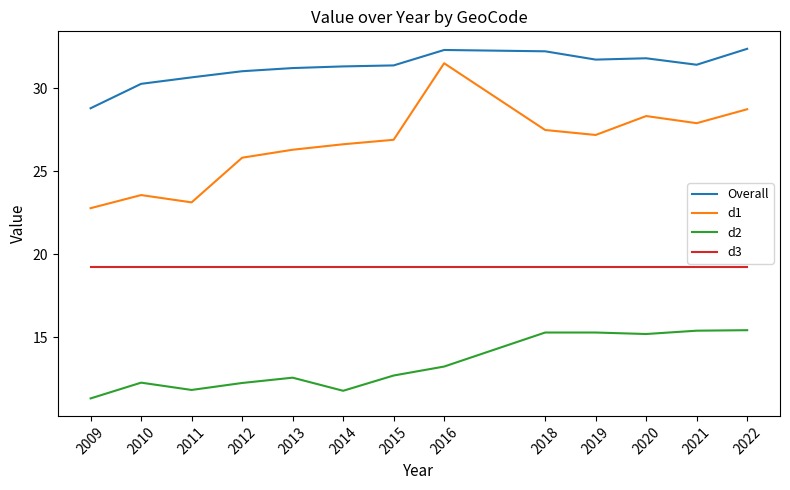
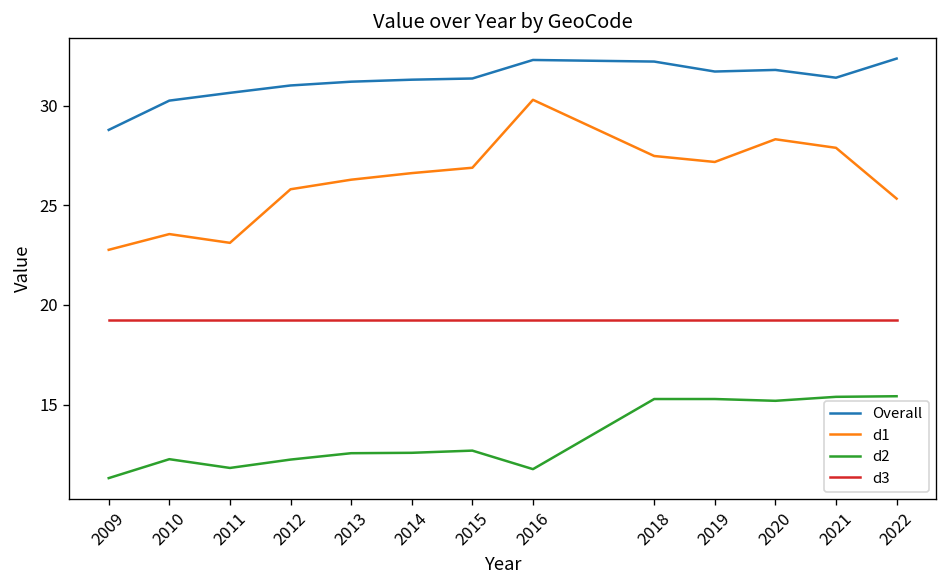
d2, 2014: 11.8 -> 12.6
d1, 2016: 31.5 -> 30.3
d2, 2016: 13.2 -> 11.8
d1, 2022: 28.7 -> 25.3
